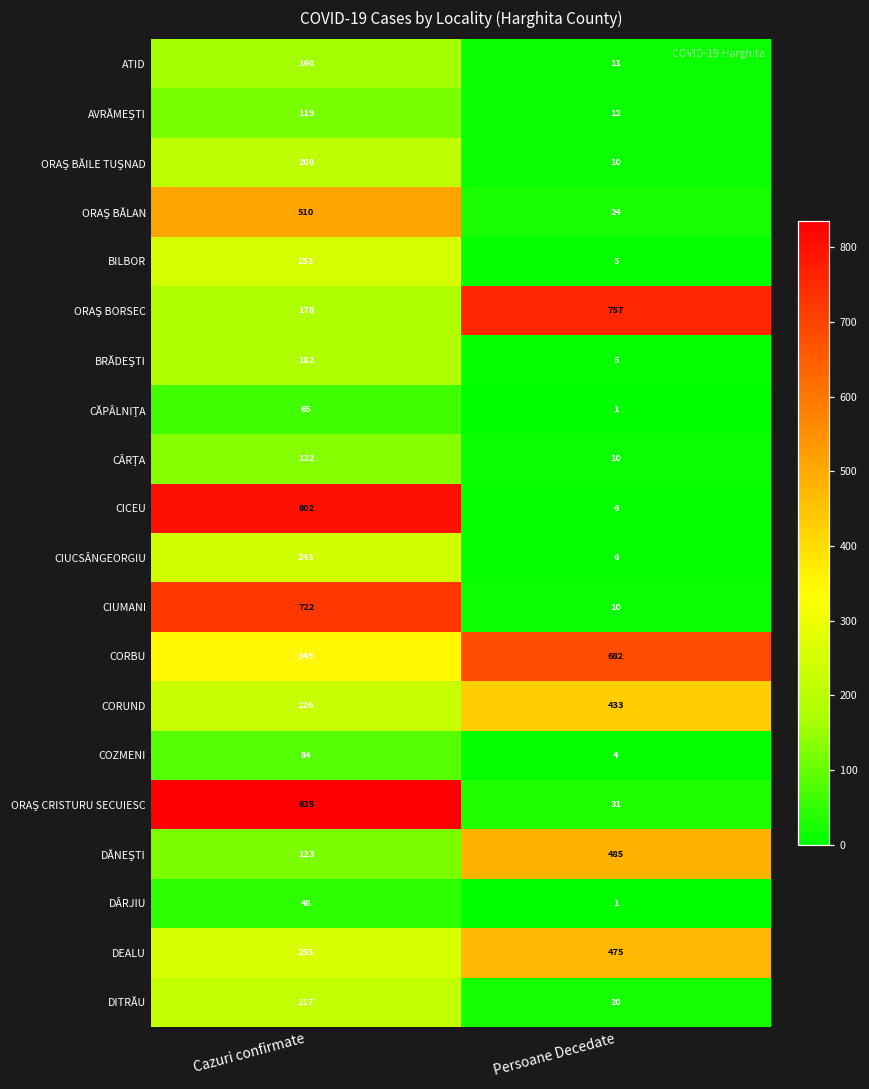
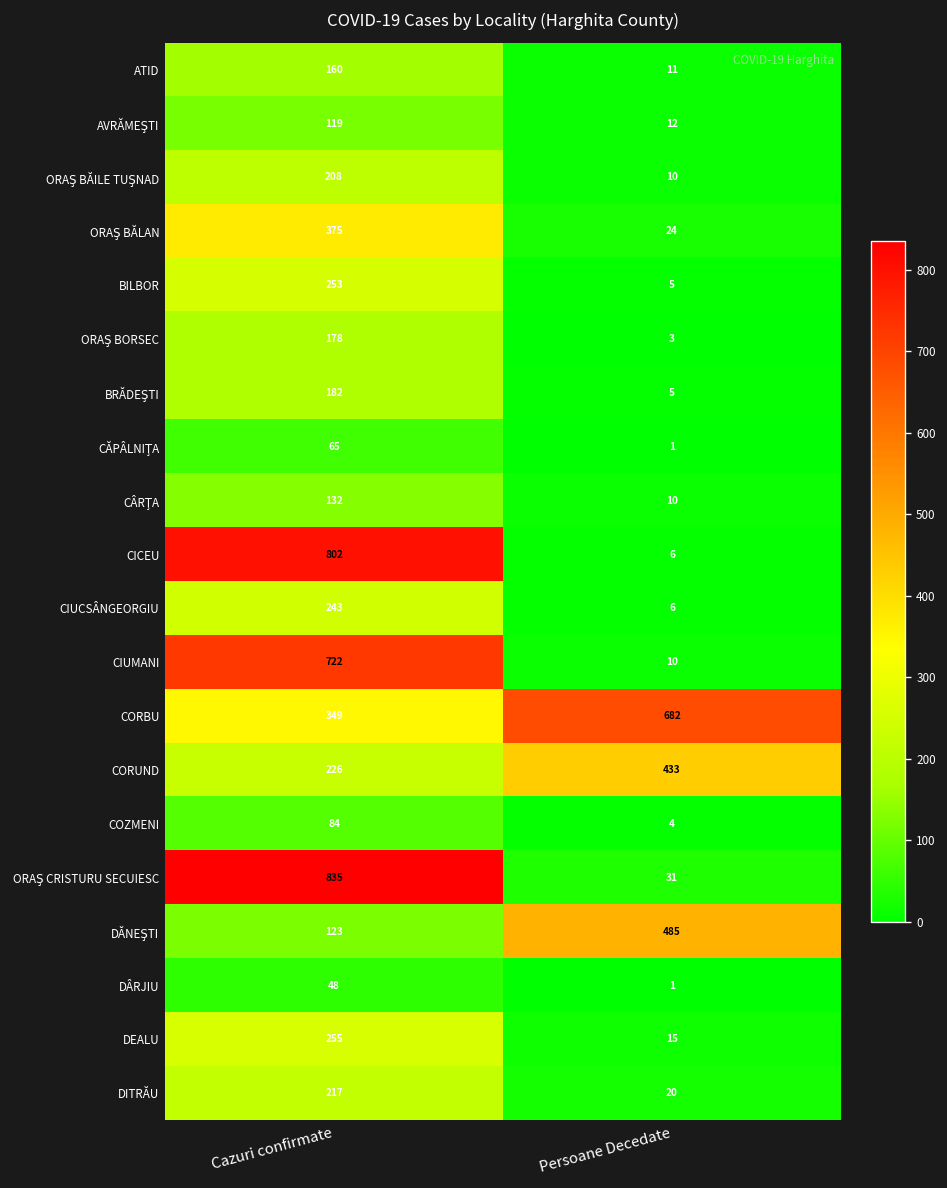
ORAŞ BĂLAN, Cazuri confirmate: 510 -> 375
ORAŞ BORSEC, Persoane Decedate: 757 -> 3
DEALU, Persoane Decedate: 475 -> 15
